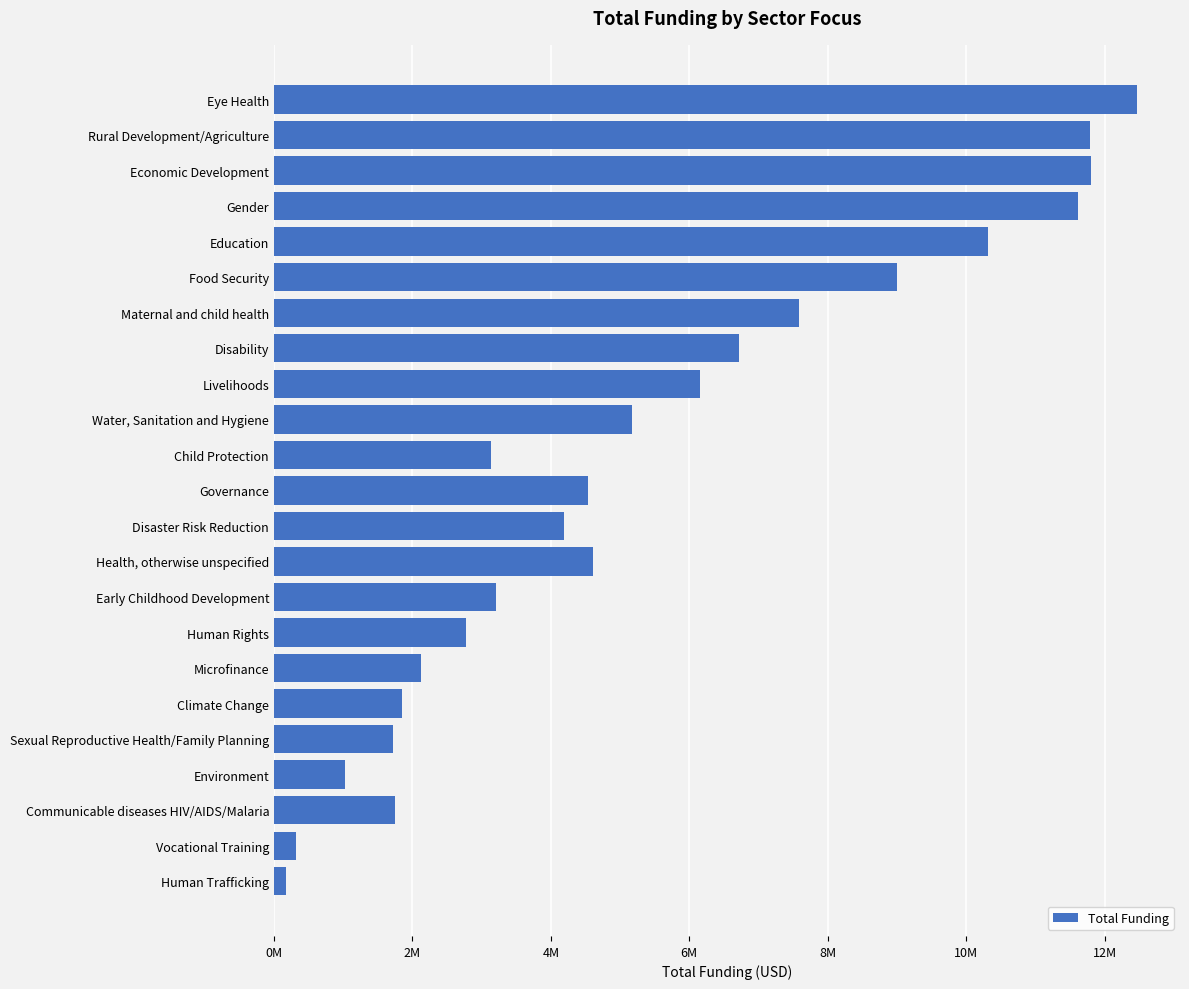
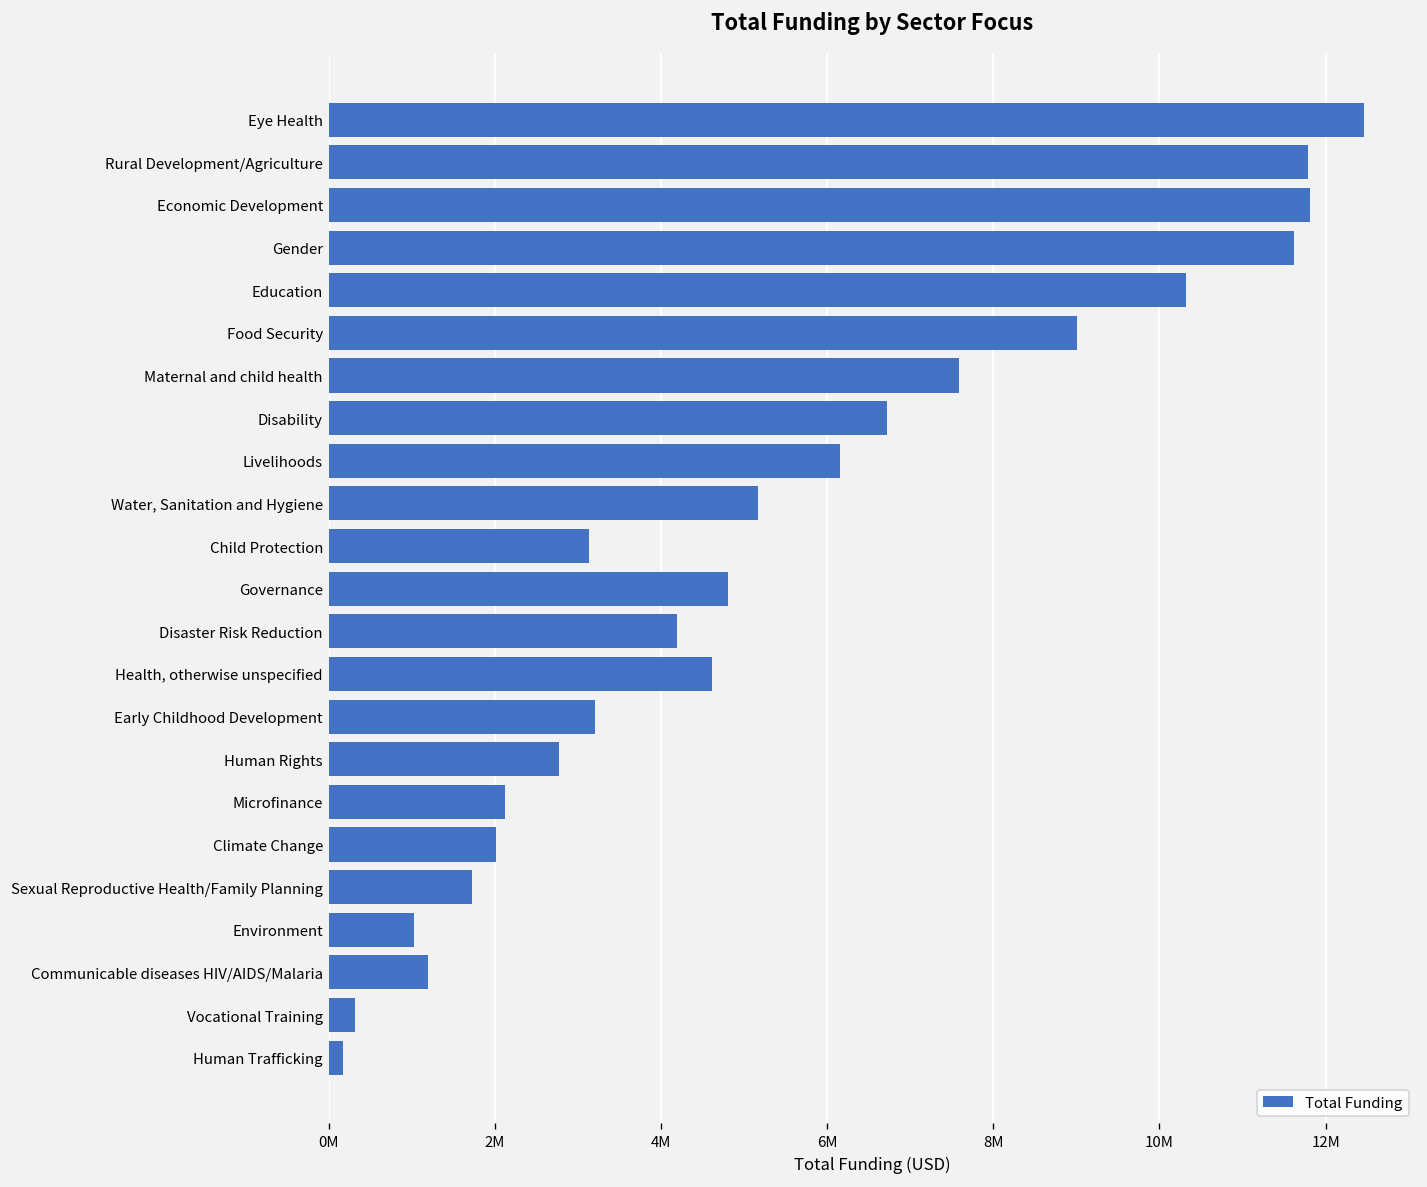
Governance: 4500000 -> 4800000
Climate Change: 1900000 -> 2000000
Communicable diseases HIV/AIDS/Malaria: 1800000 -> 1200000
